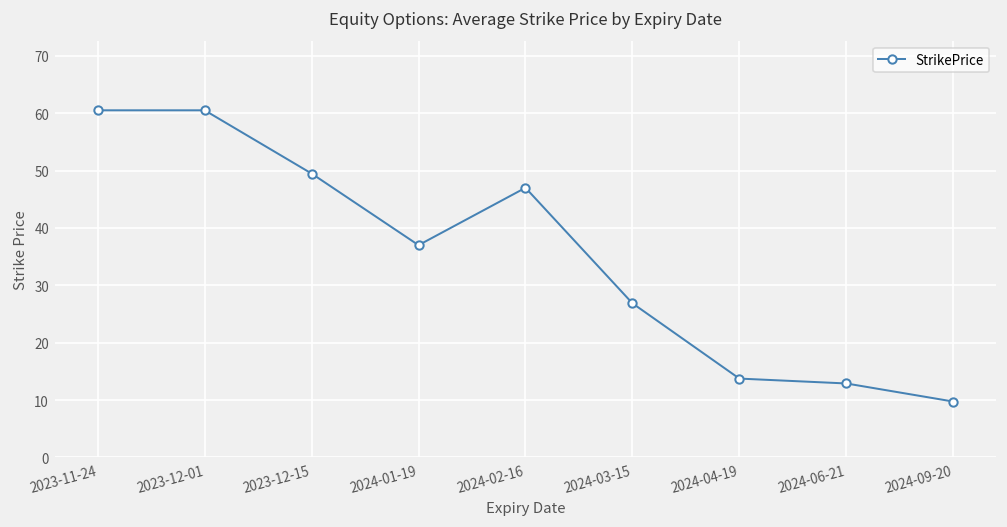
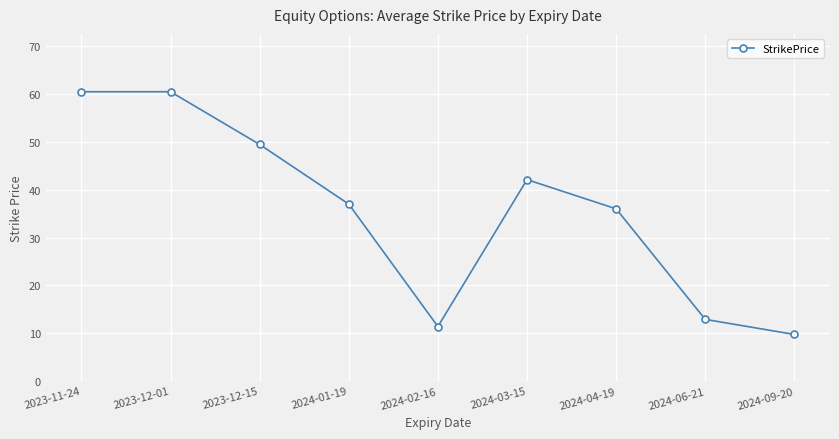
2024-02-16: 47 -> 11
2024-03-15: 27 -> 42
2024-04-19: 14 -> 36
